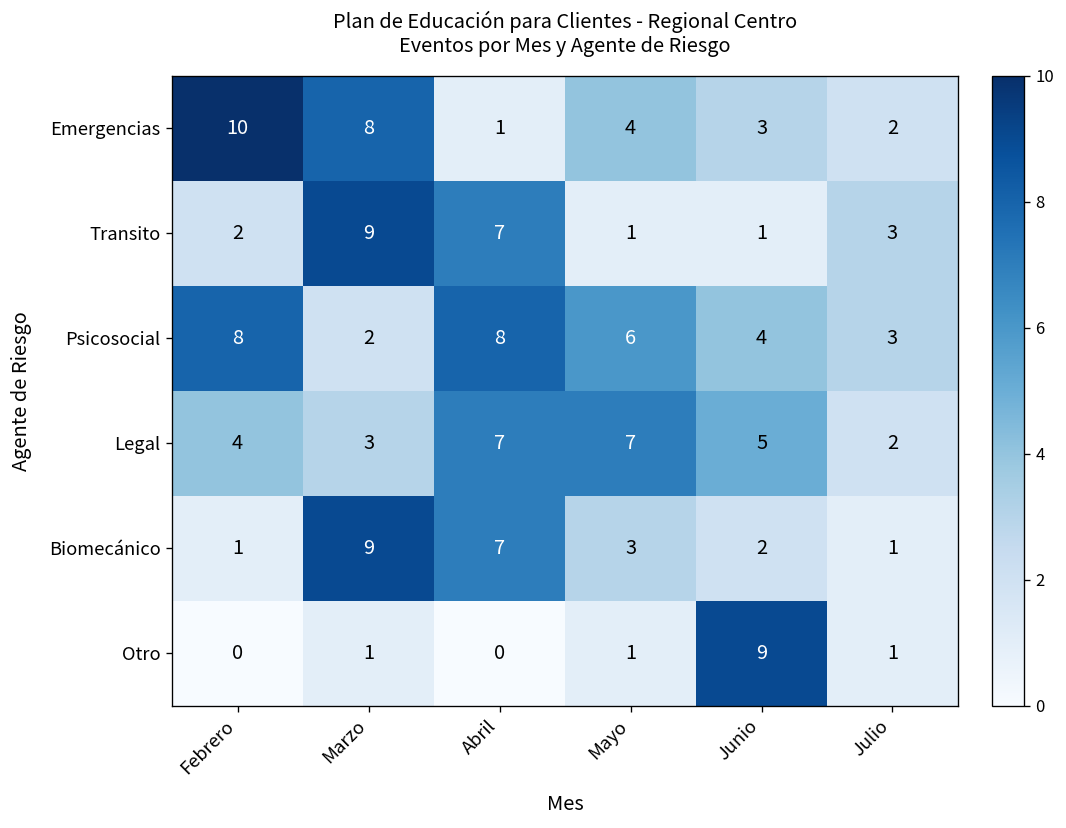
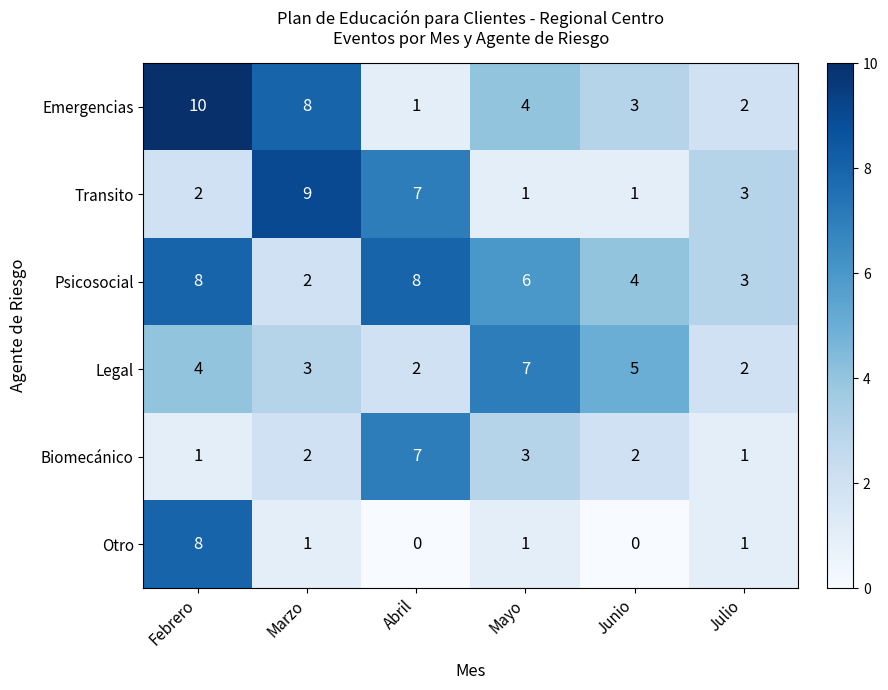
Legal, Abril: 7 -> 2
Biomecánico, Marzo: 9 -> 2
Otro, Febrero: 0 -> 8
Otro, Junio: 9 -> 0
